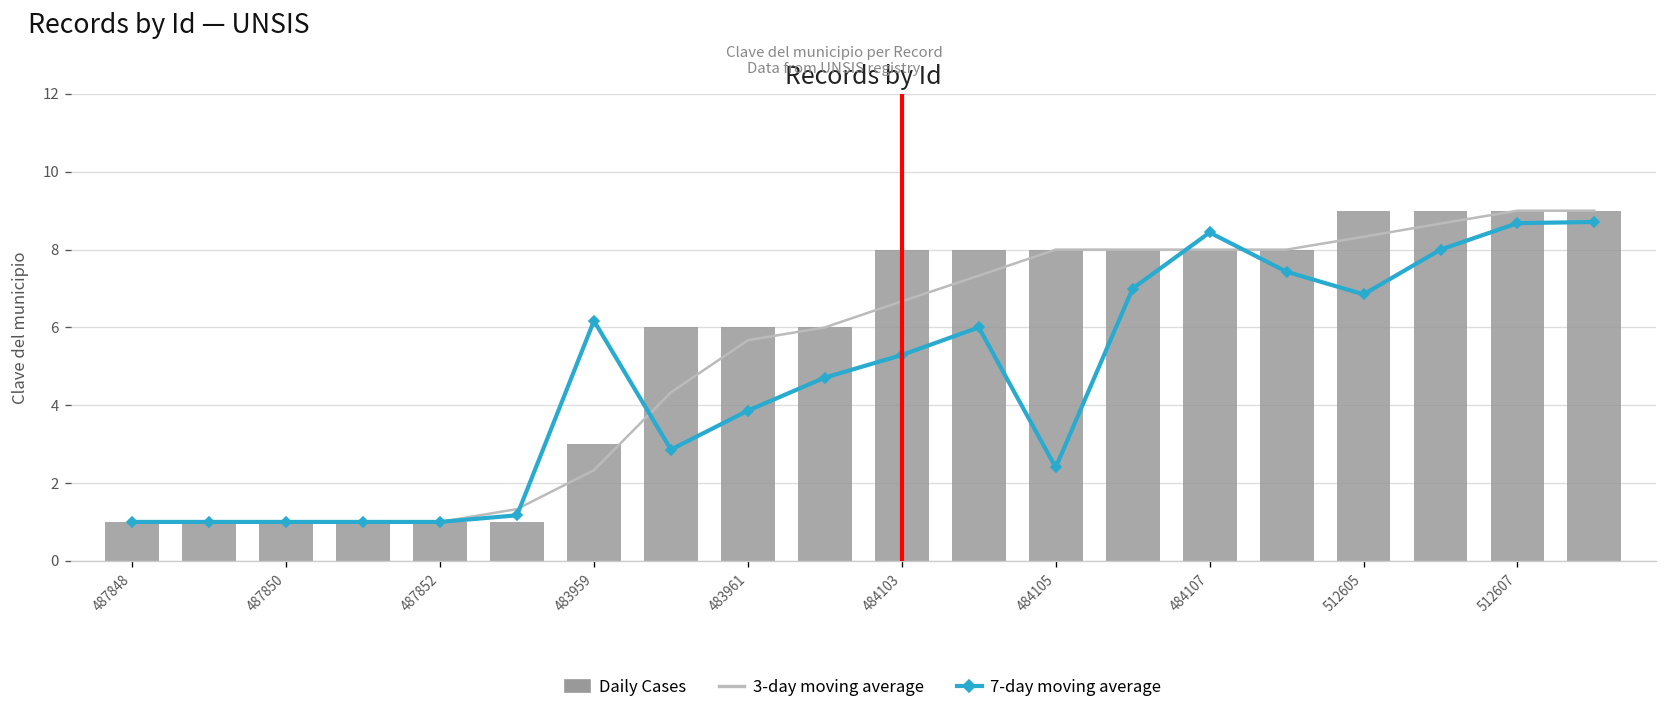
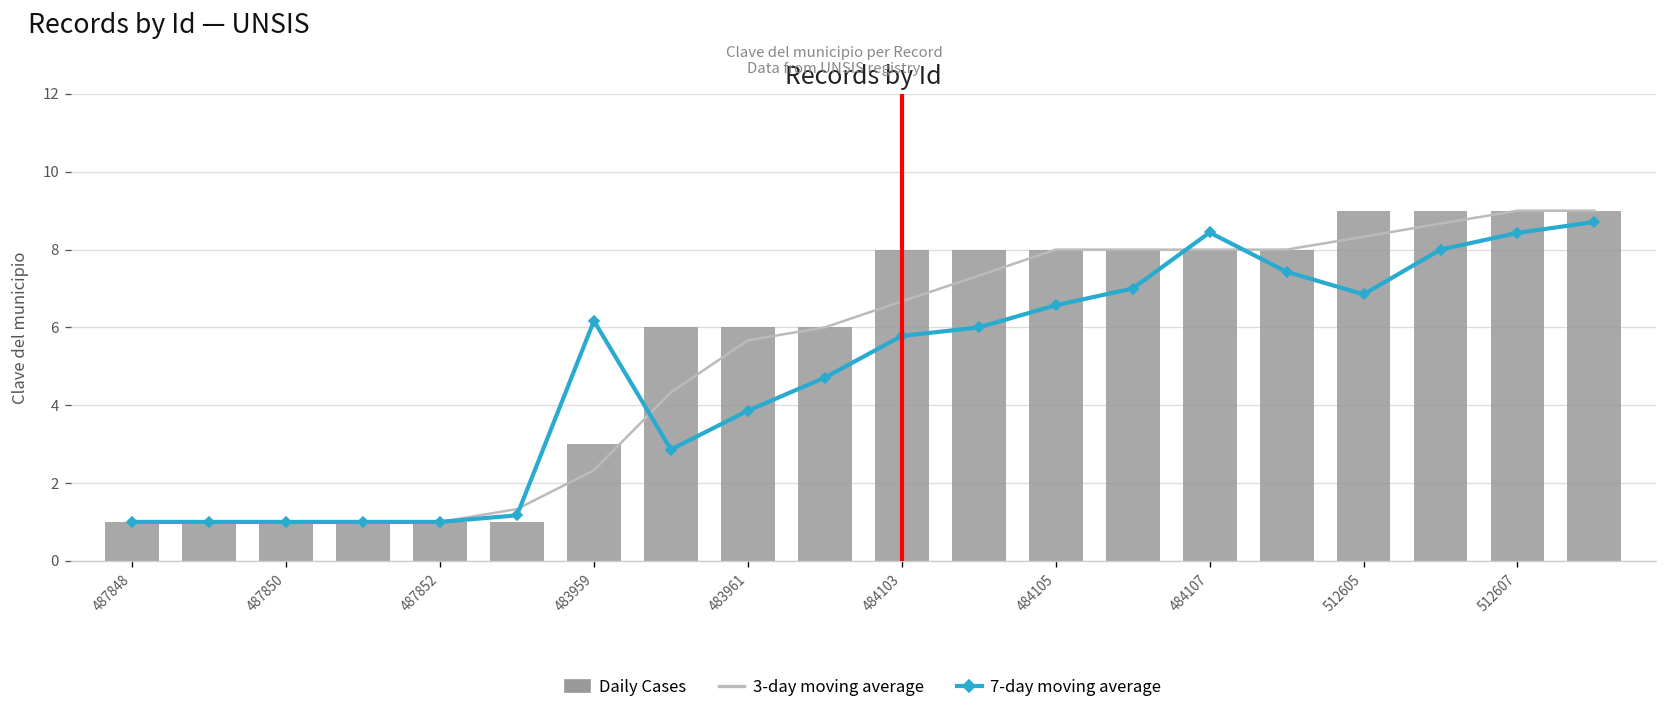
7-day moving average, 484103: 5.3 -> 5.8
7-day moving average, 484105: 2.4 -> 6.6
7-day moving average, 512607: 8.7 -> 8.4
